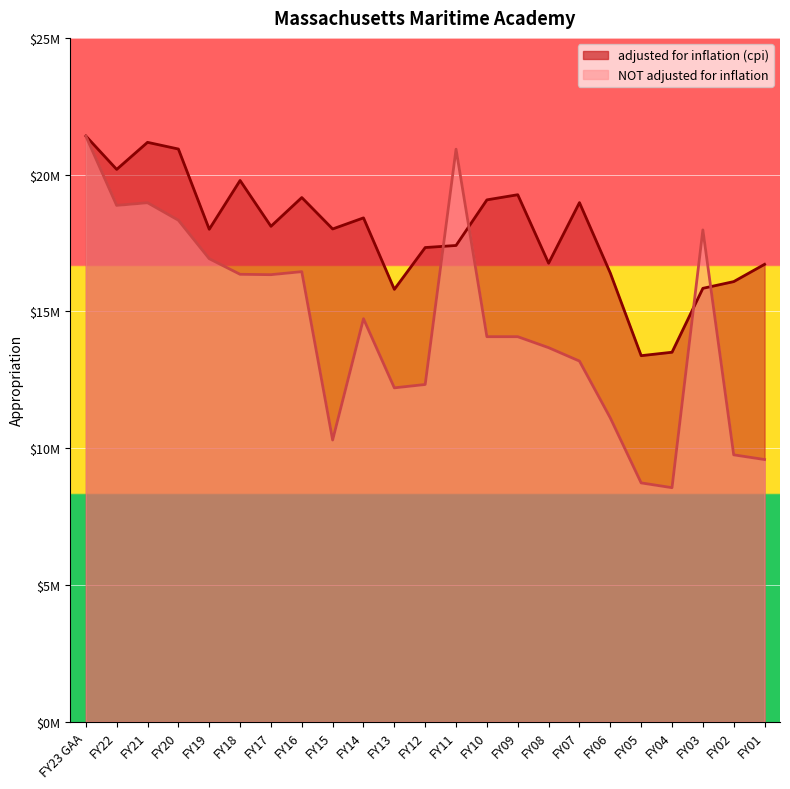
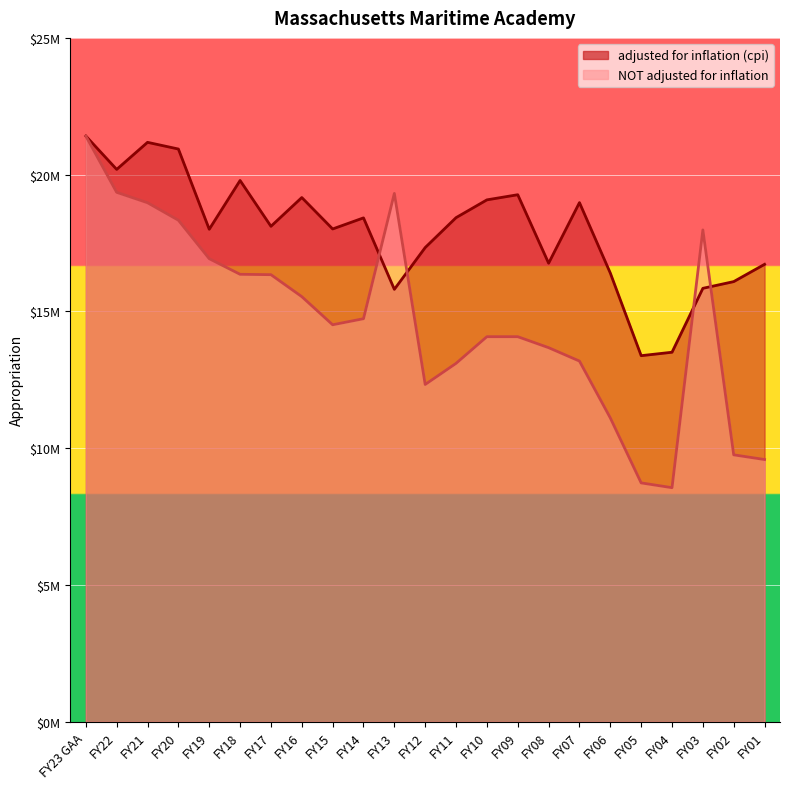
NOT adjusted for inflation, FY22: $18900000 -> $19400000
NOT adjusted for inflation, FY16: $16500000 -> $15500000
NOT adjusted for inflation, FY15: $10300000 -> $14500000
NOT adjusted for inflation, FY13: $12200000 -> $19300000
adjusted for inflation (cpi), FY11: $17400000 -> $18400000
NOT adjusted for inflation, FY11: $20900000 -> $13100000
